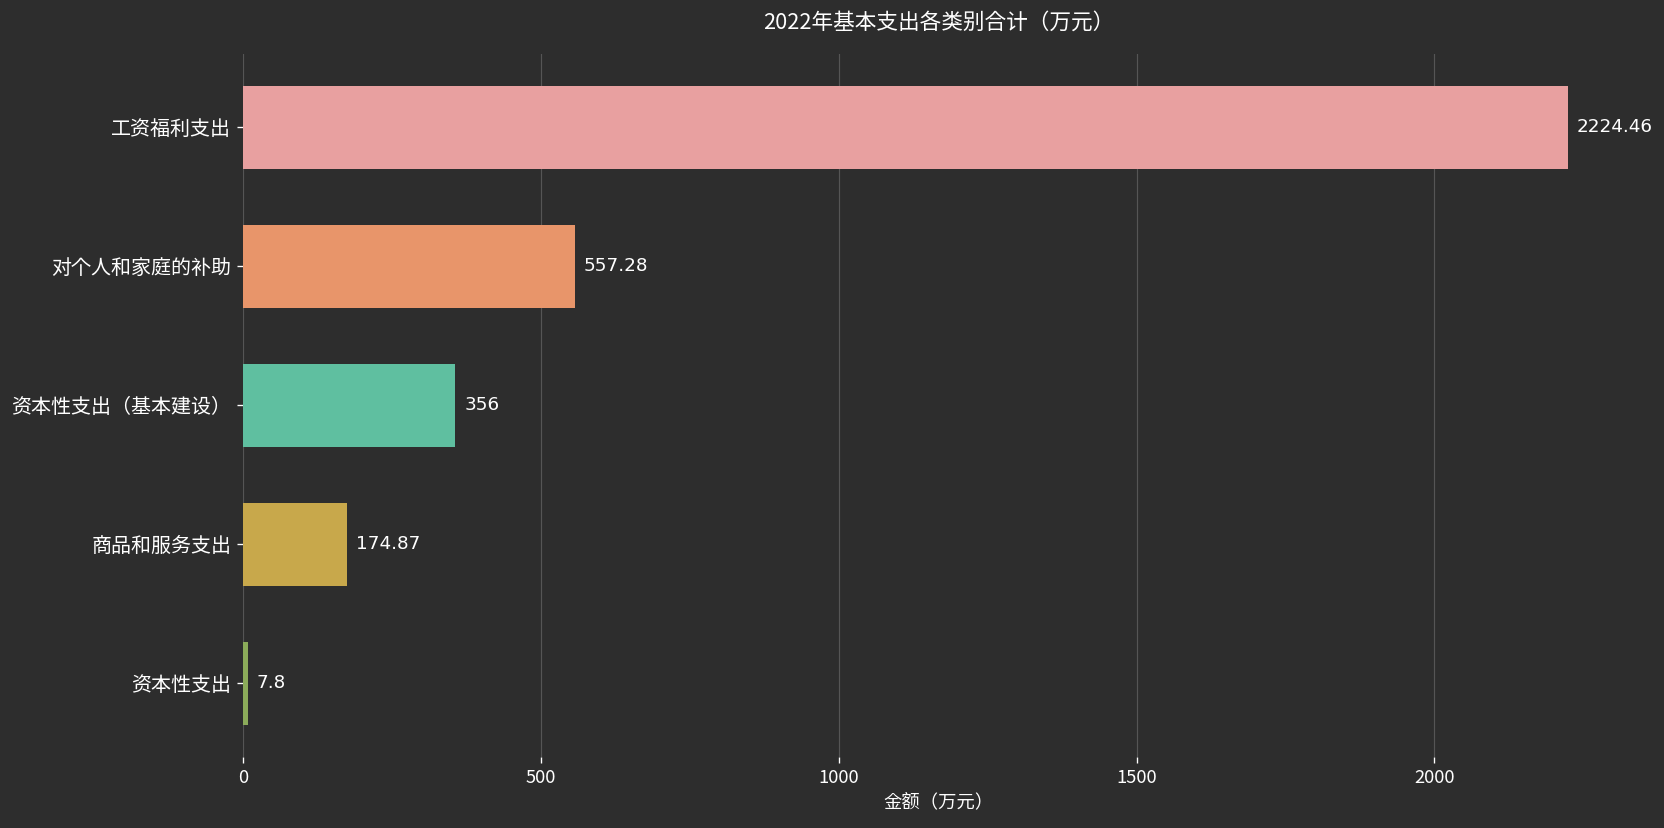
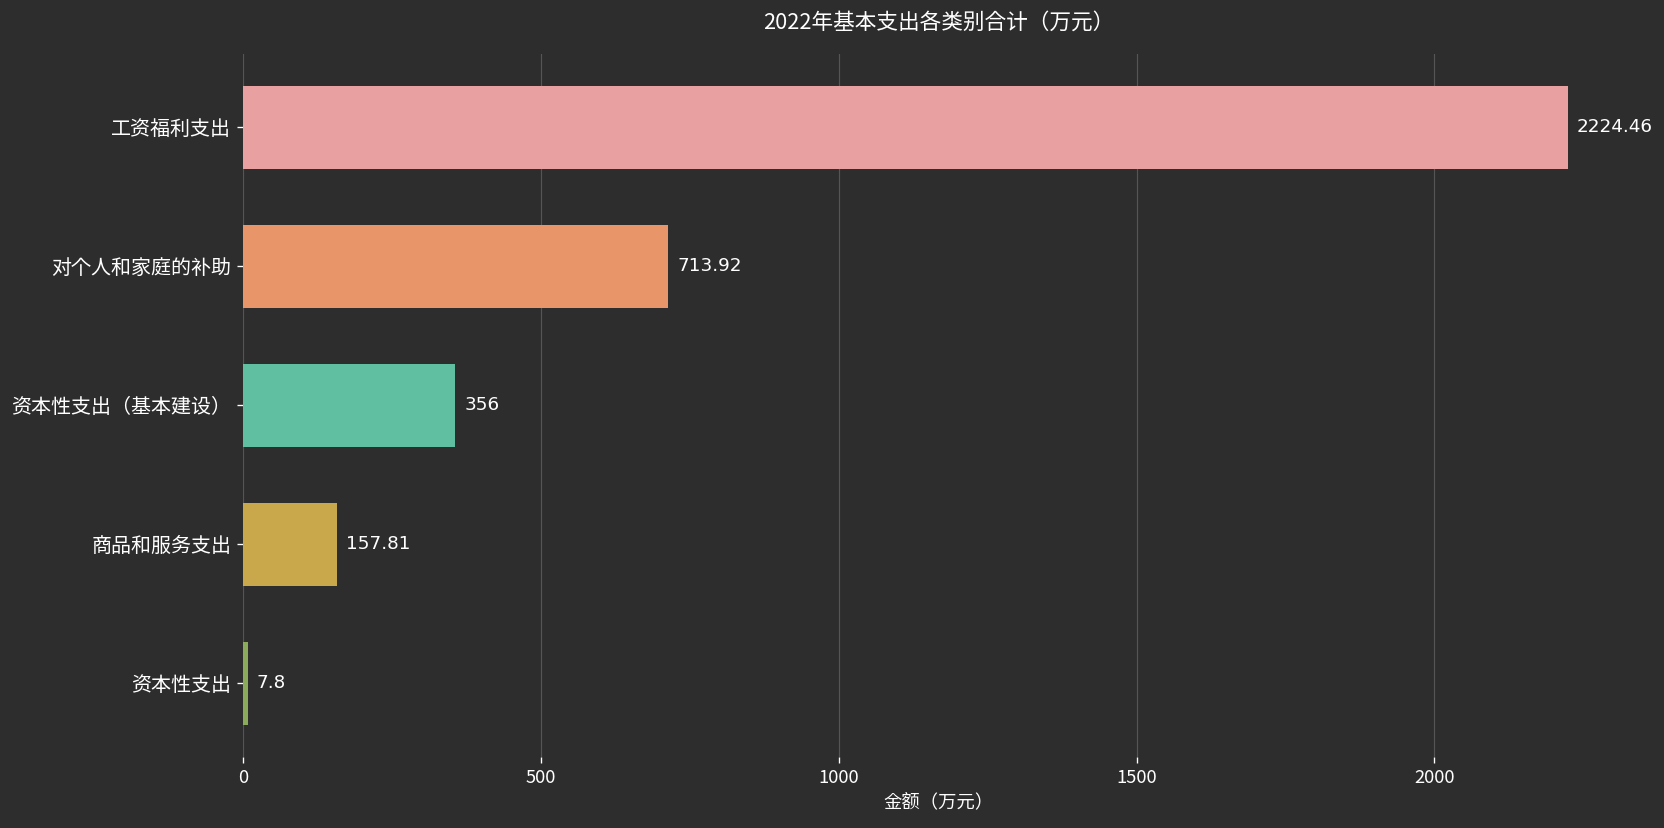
对个人和家庭的补助: 557.28 -> 713.92
商品和服务支出: 174.87 -> 157.81
